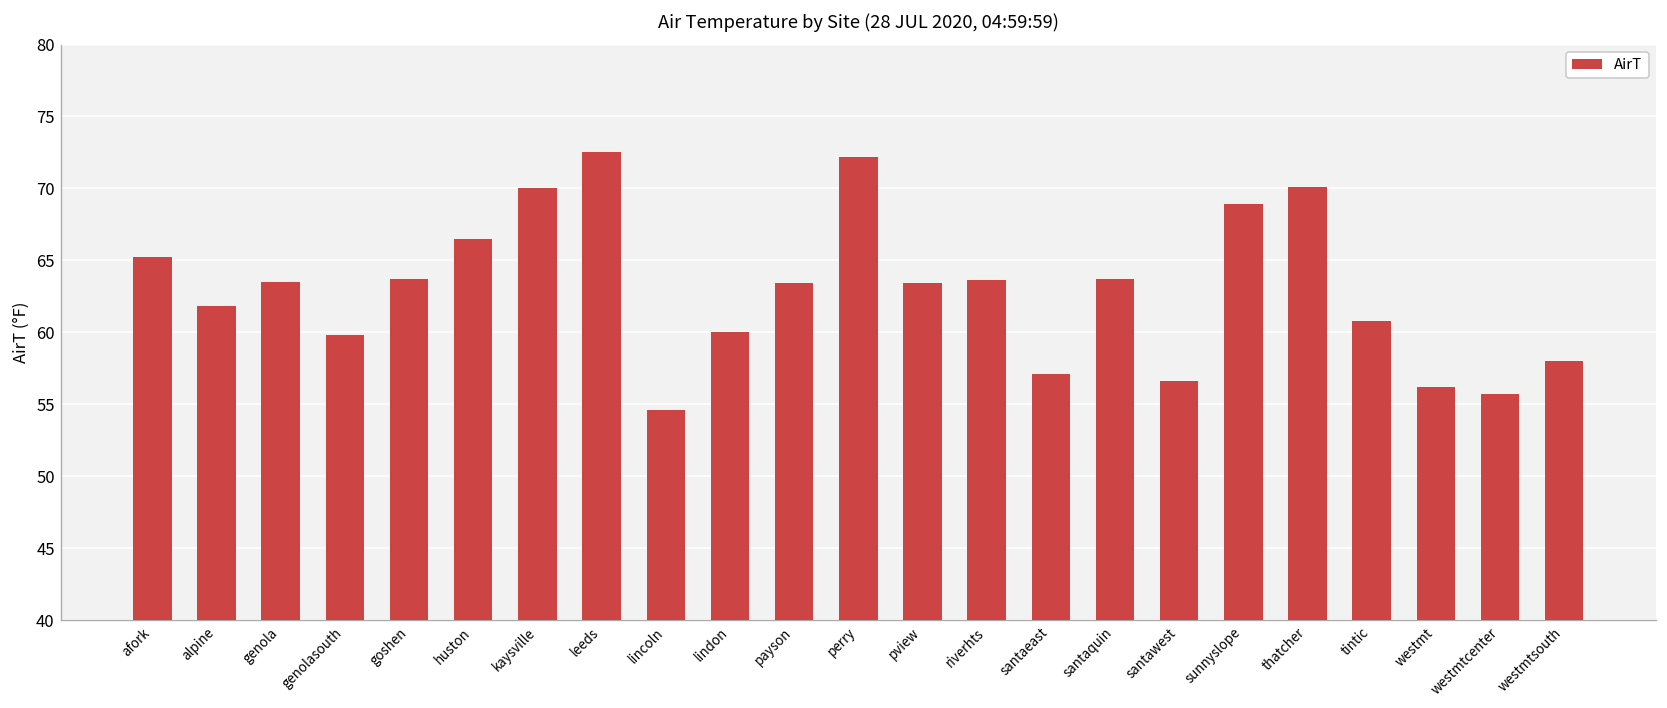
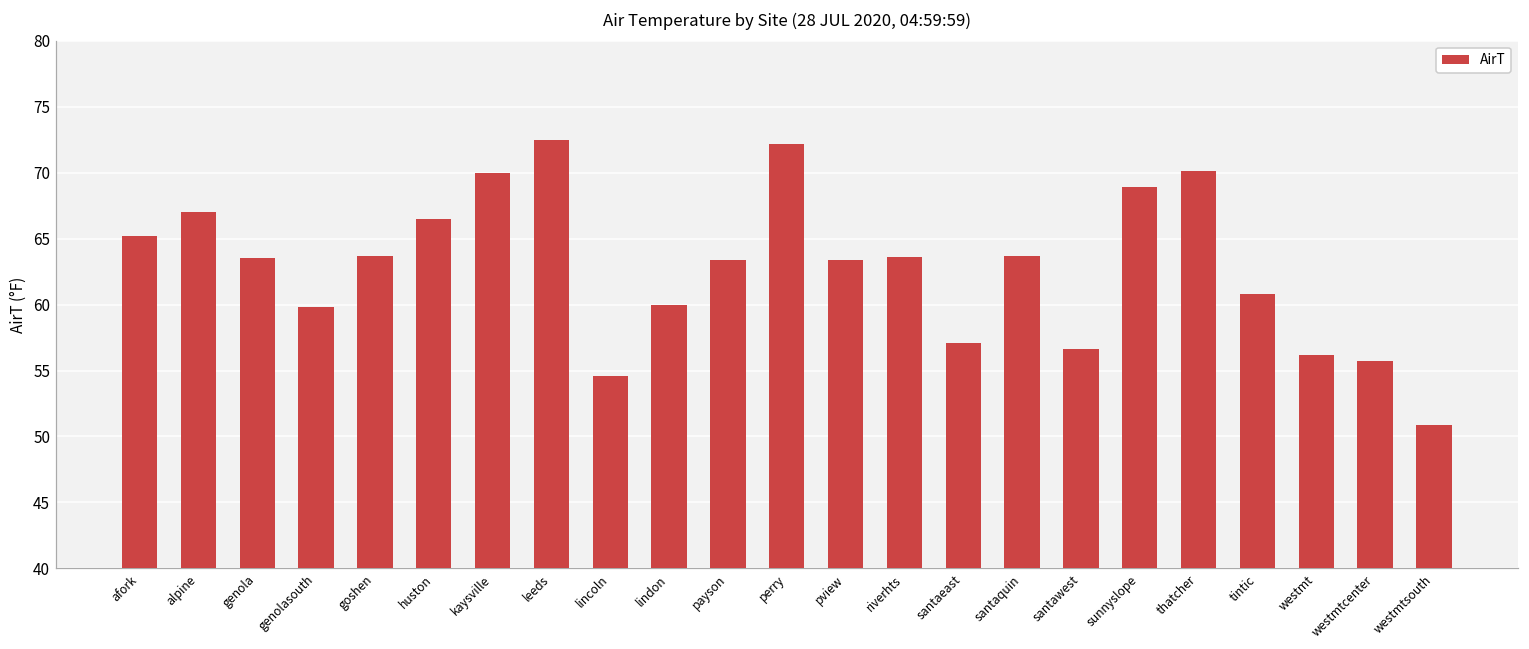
alpine: 61.8 -> 67.0
westmtsouth: 58.0 -> 50.9
